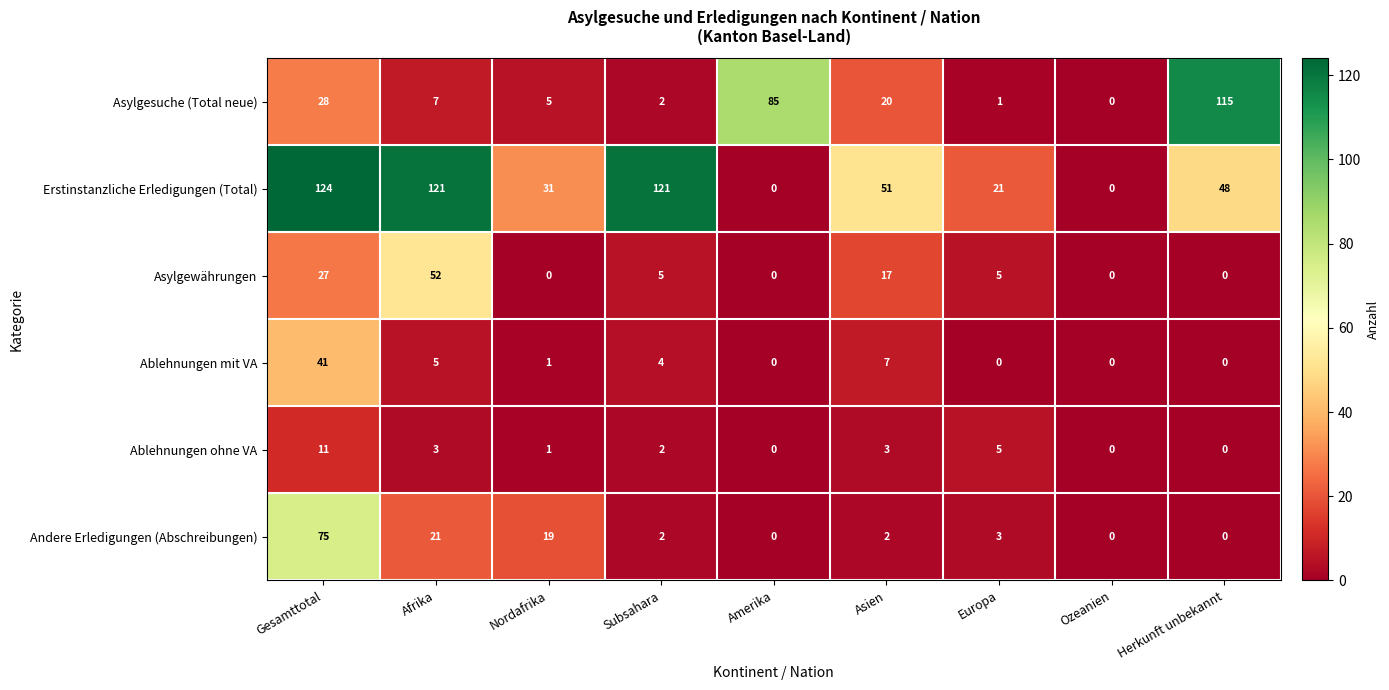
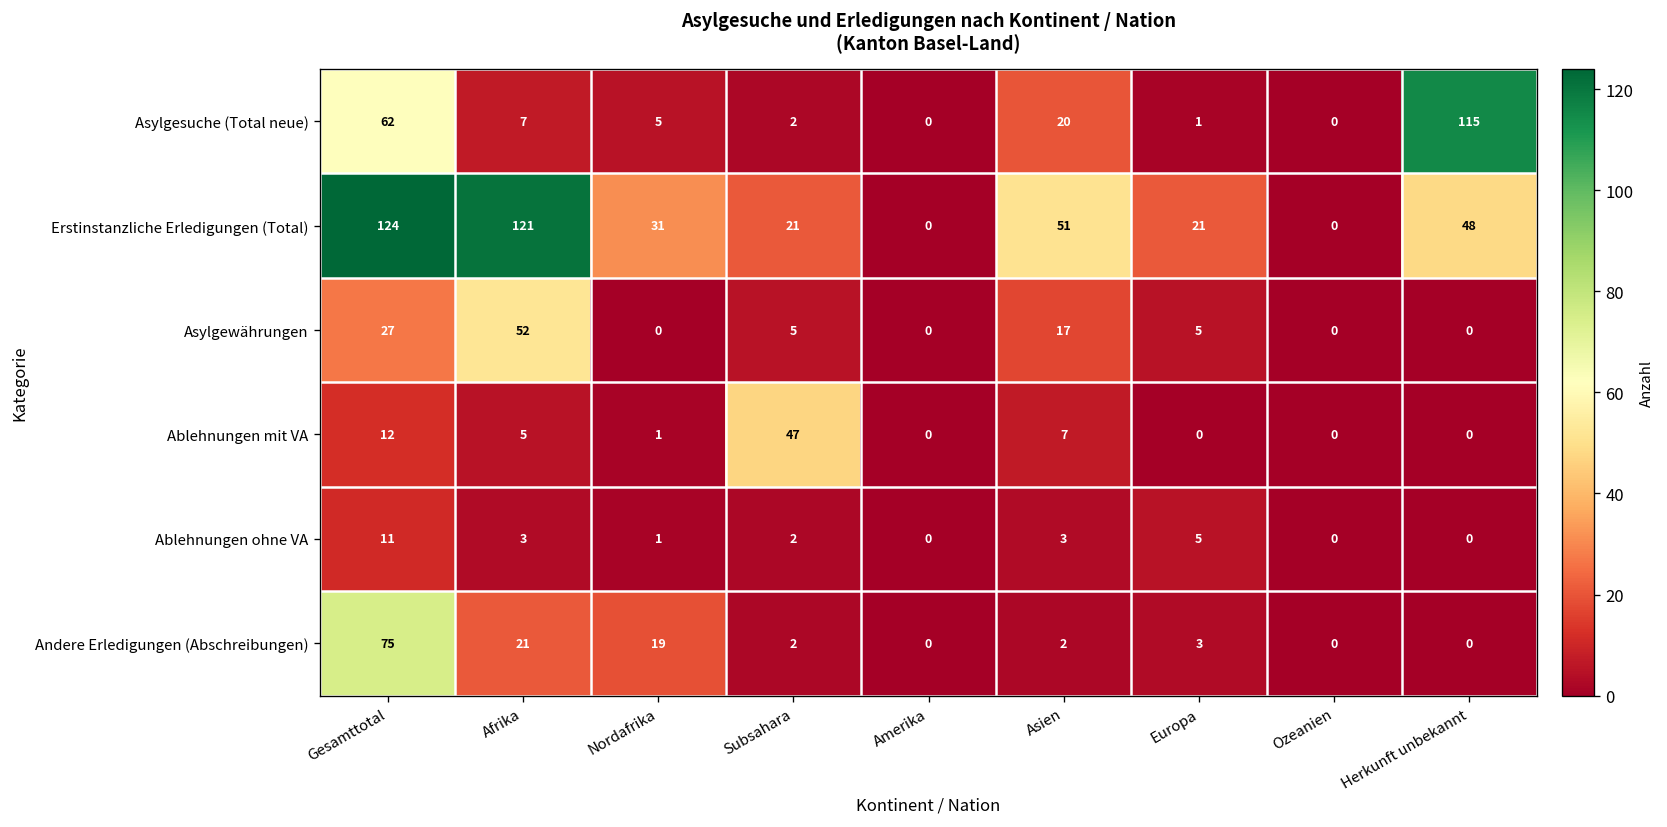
Asylgesuche (Total neue), Gesamttotal: 28 -> 62
Asylgesuche (Total neue), Amerika: 85 -> 0
Erstinstanzliche Erledigungen (Total), Subsahara: 121 -> 21
Ablehnungen mit VA, Gesamttotal: 41 -> 12
Ablehnungen mit VA, Subsahara: 4 -> 47
